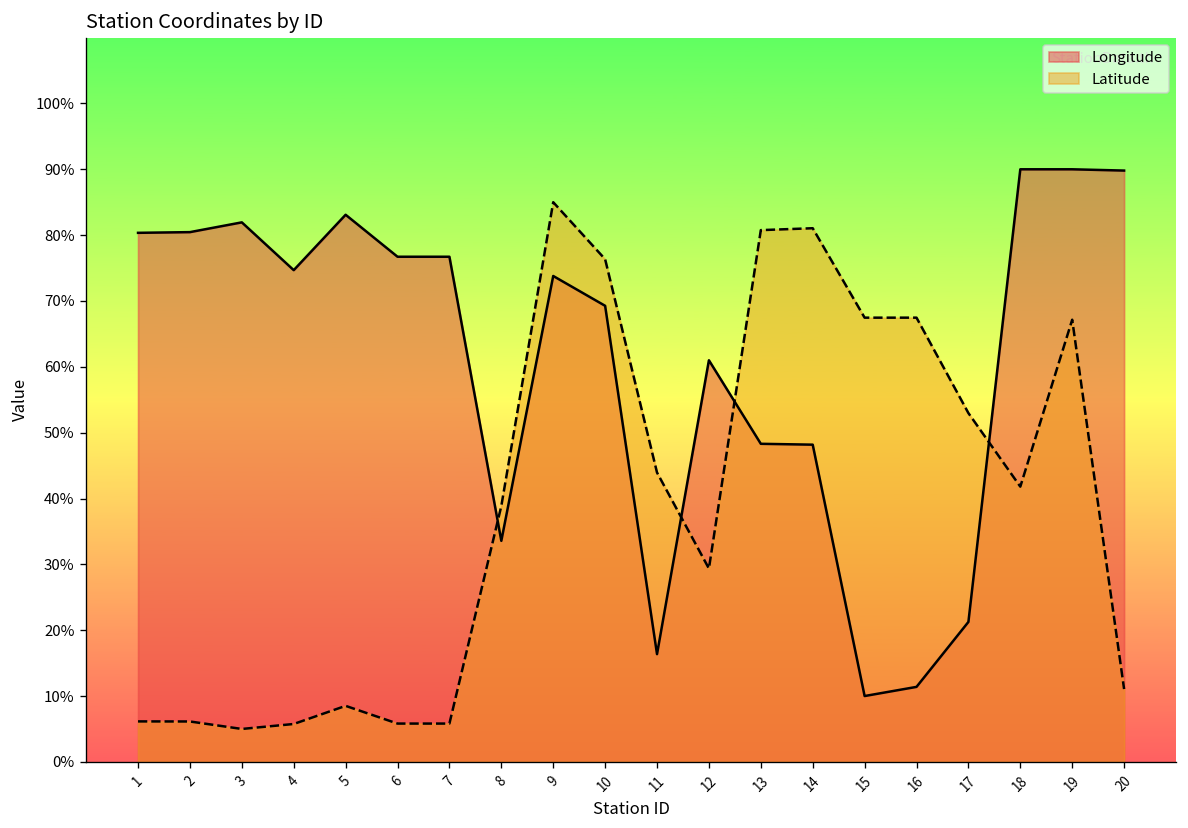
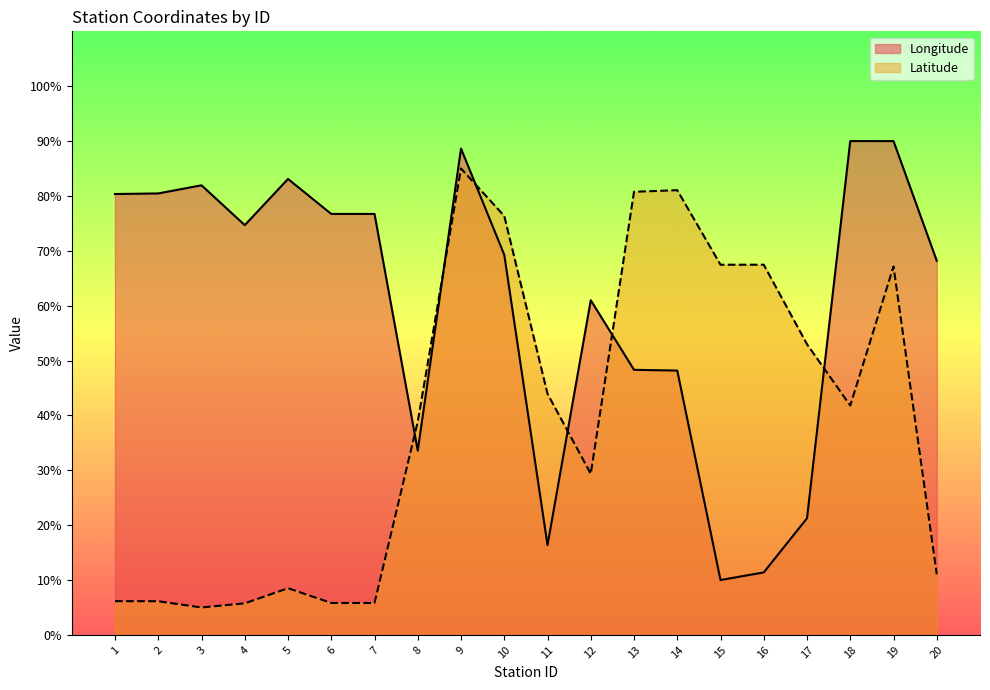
Longitude, 9: 74% -> 89%
Longitude, 20: 90% -> 68%
